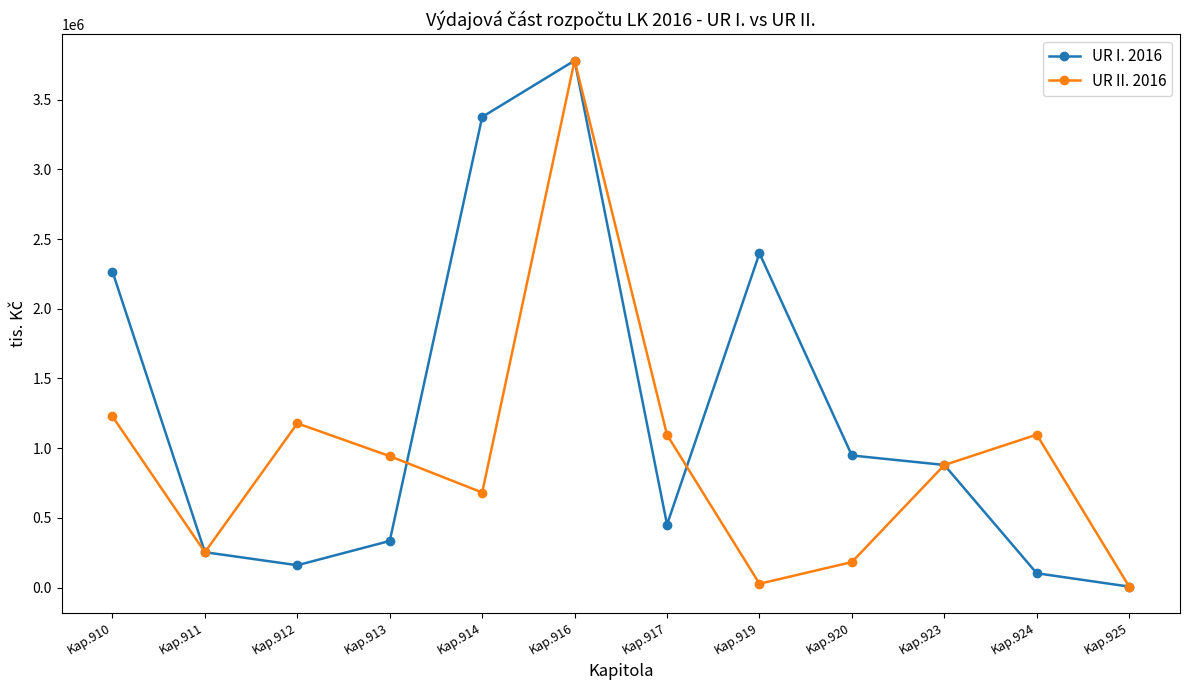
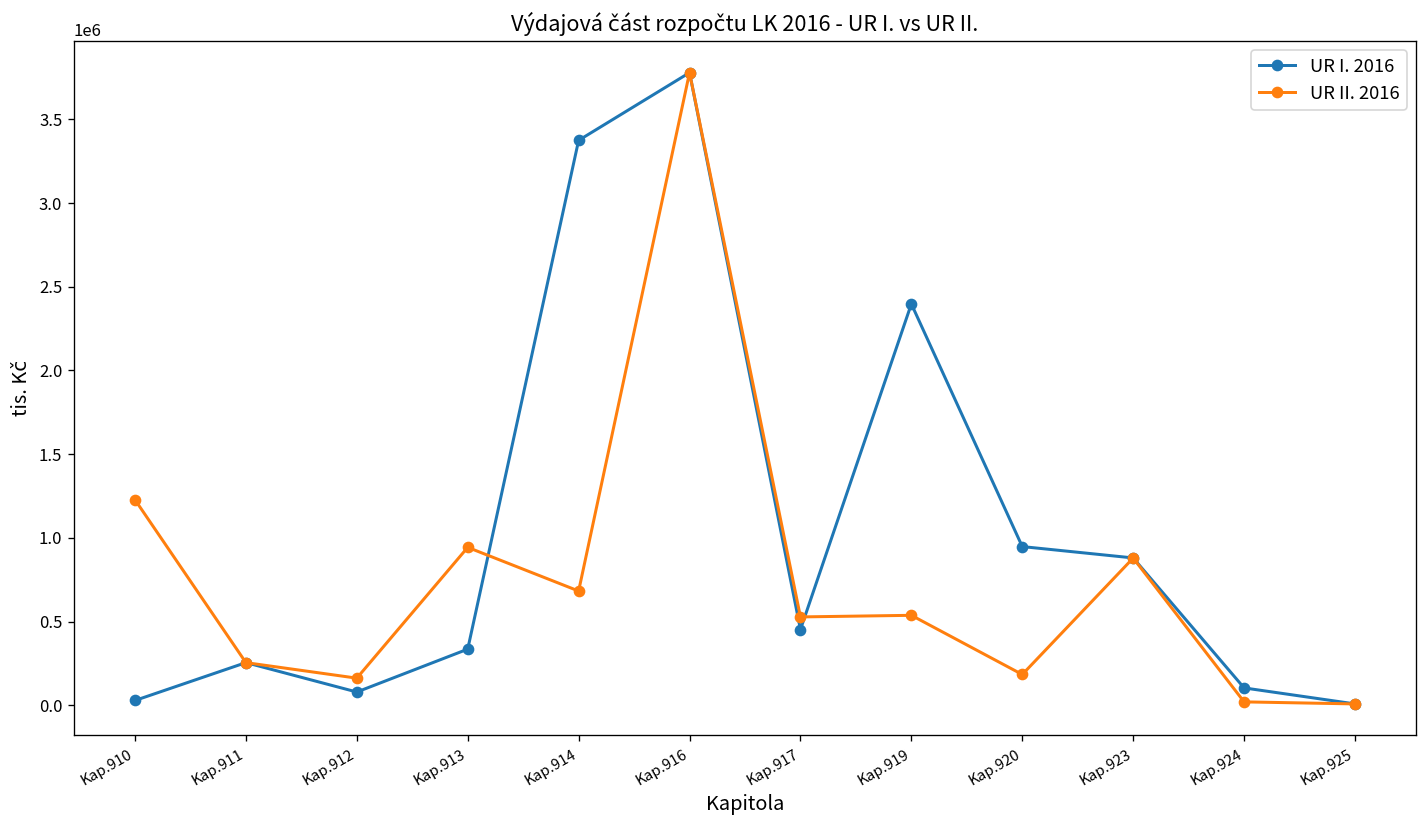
UR I. 2016, Kap.910: 2270000 -> 30000
UR I. 2016, Kap.912: 160000 -> 80000
UR II. 2016, Kap.912: 1180000 -> 160000
UR II. 2016, Kap.917: 1100000 -> 530000
UR II. 2016, Kap.919: 30000 -> 540000
UR II. 2016, Kap.924: 1100000 -> 20000
